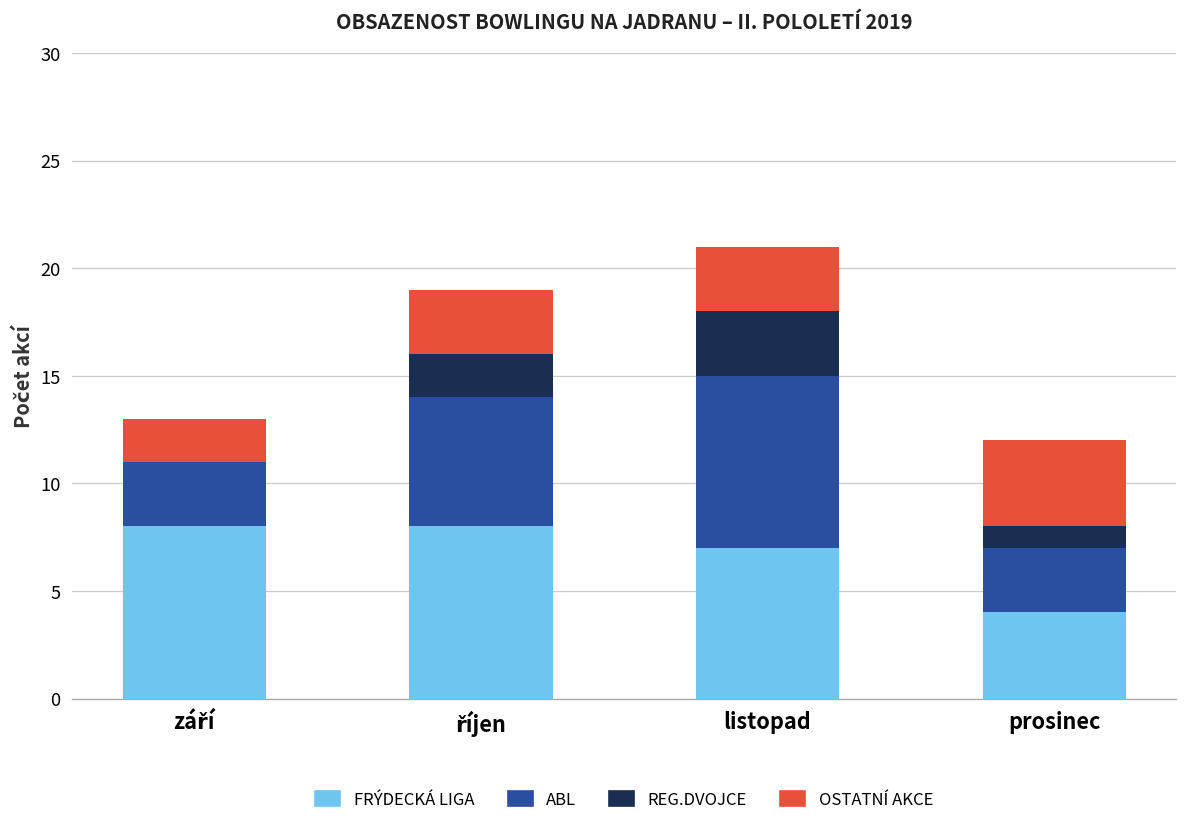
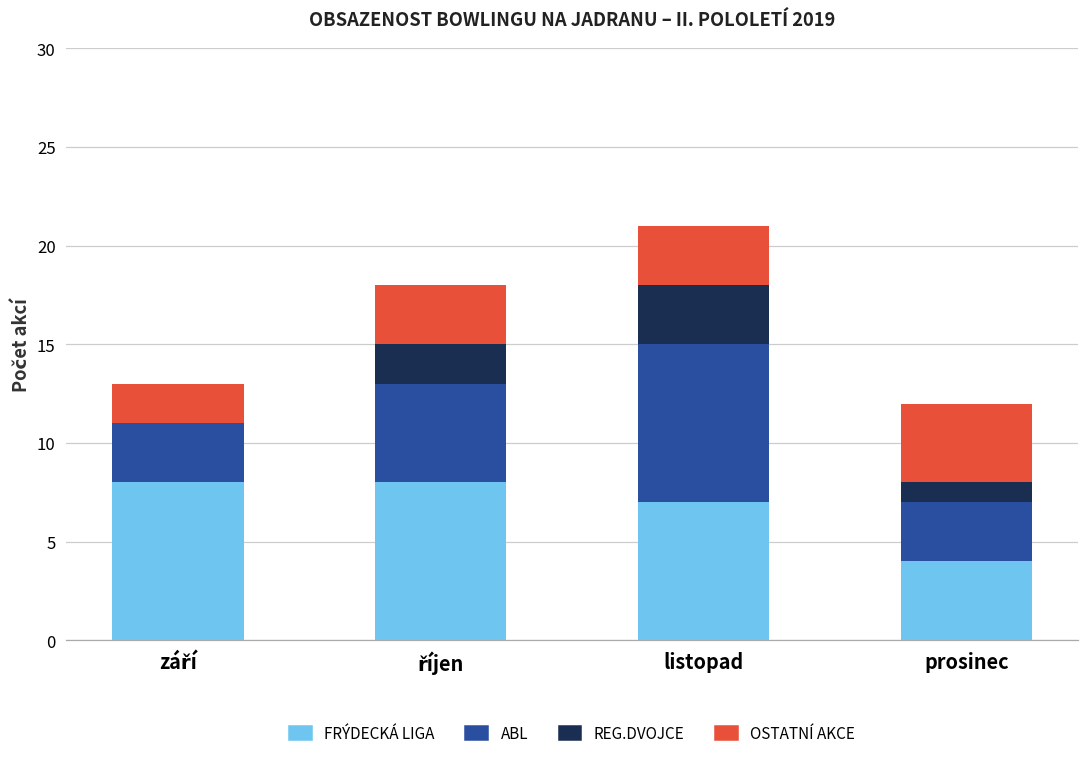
ABL, říjen: 6 -> 5
